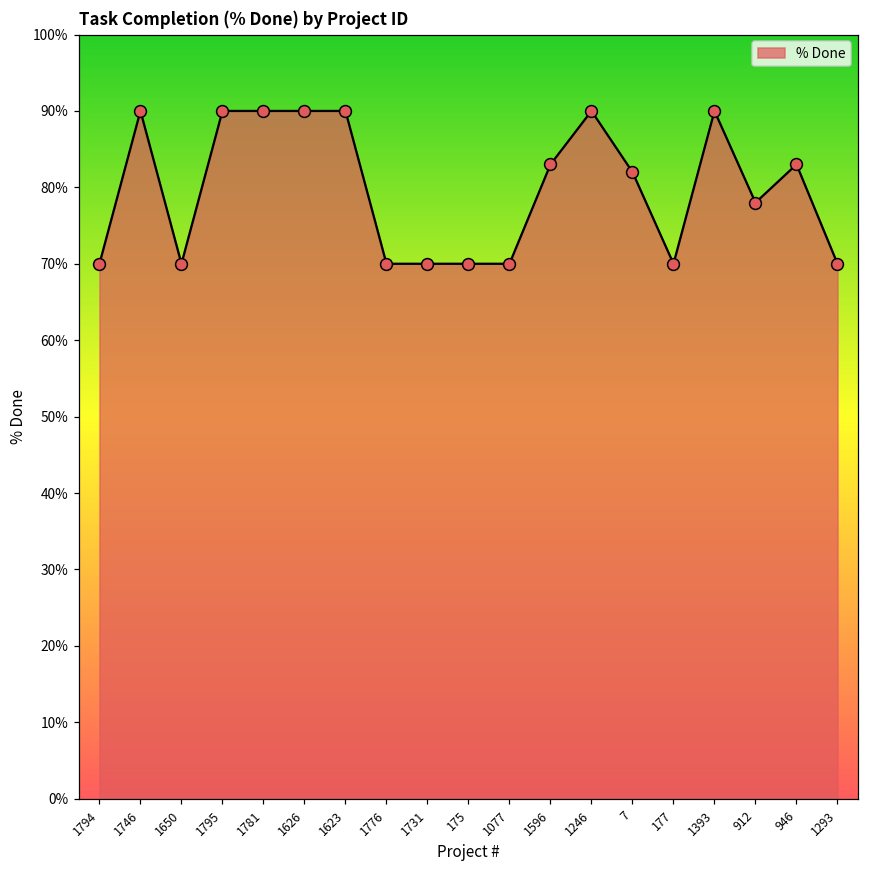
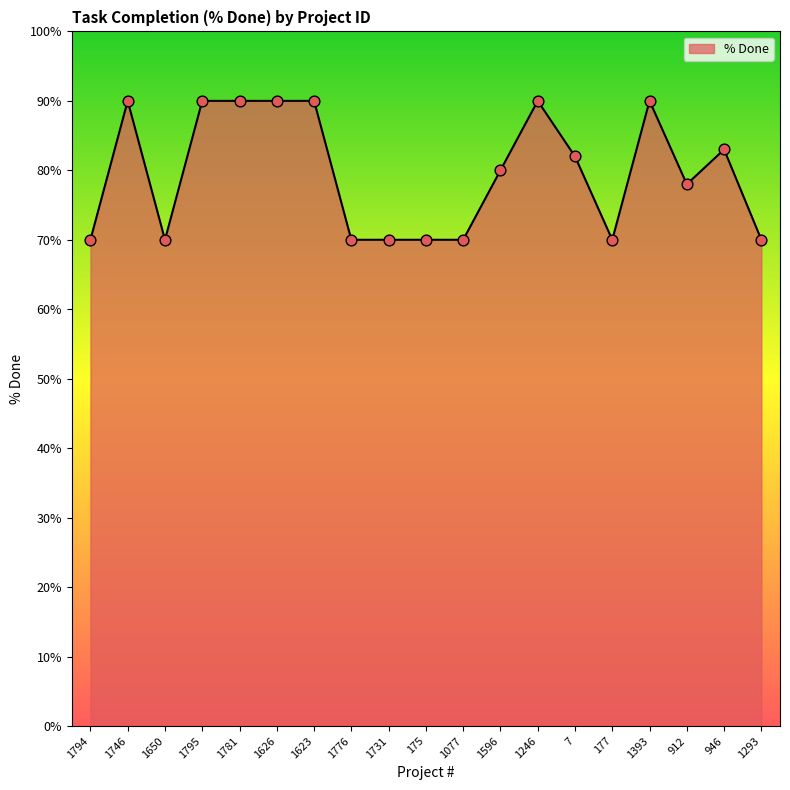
1596: 83% -> 80%
